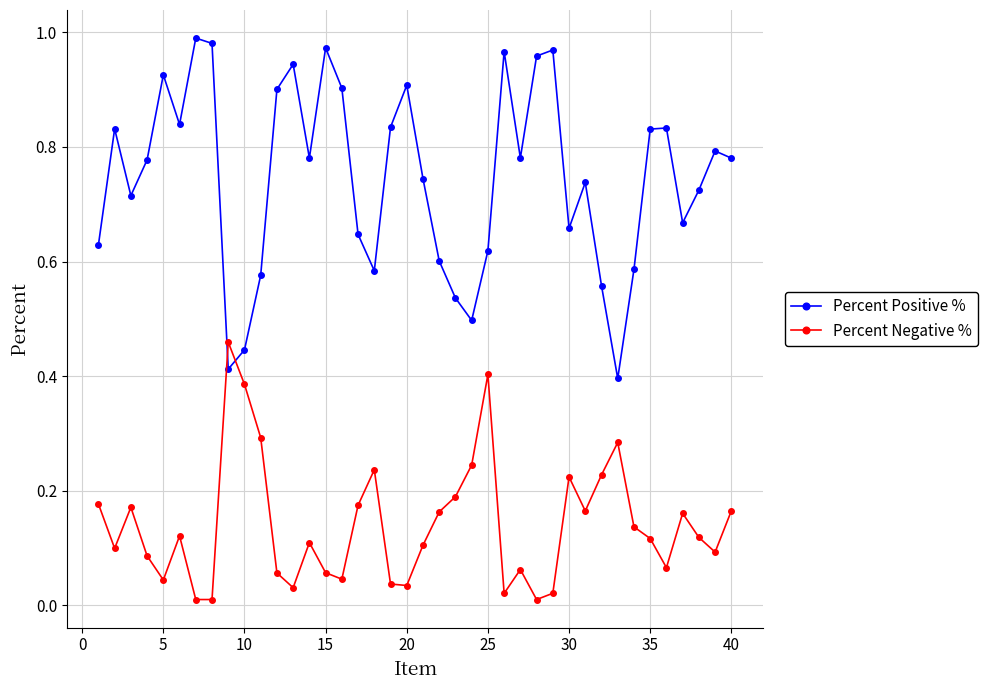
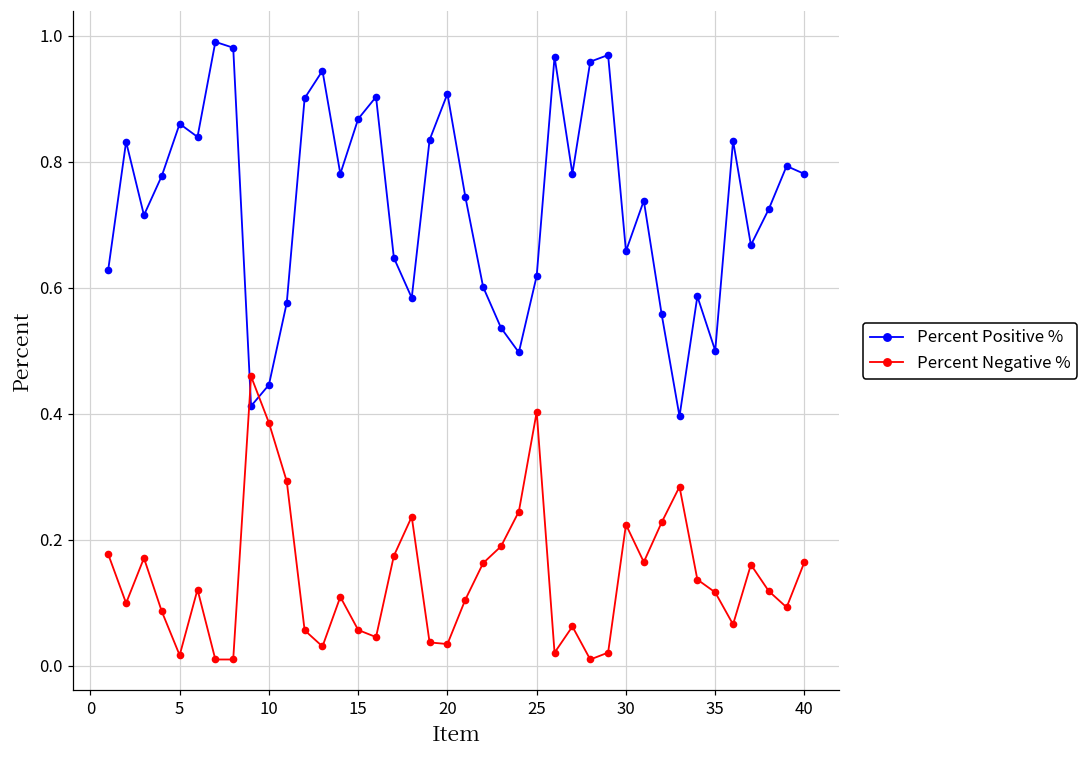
Percent Positive %, 5: 0.93 -> 0.86
Percent Negative %, 5: 0.04 -> 0.02
Percent Positive %, 15: 0.97 -> 0.87
Percent Positive %, 35: 0.83 -> 0.50
